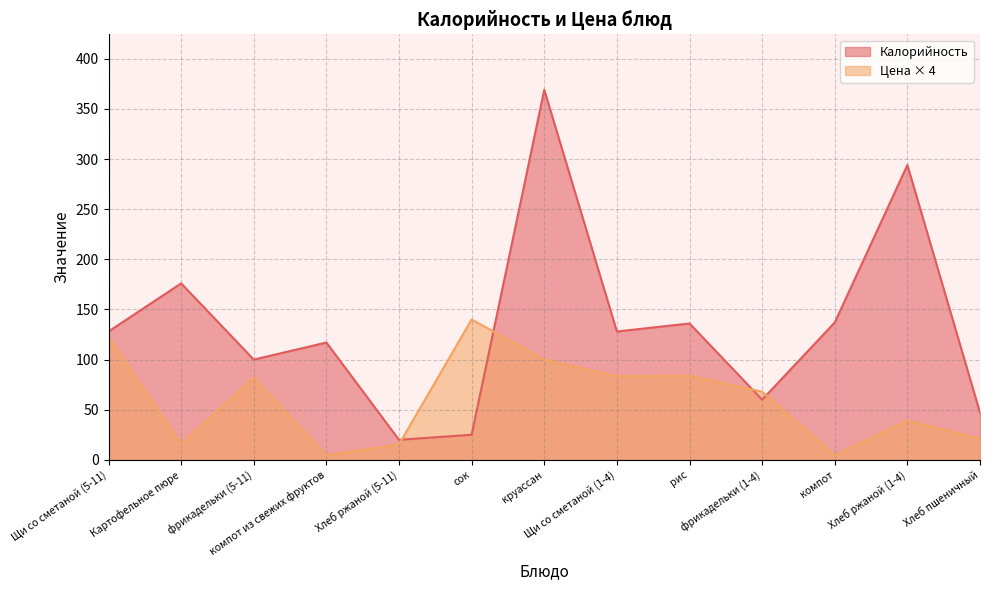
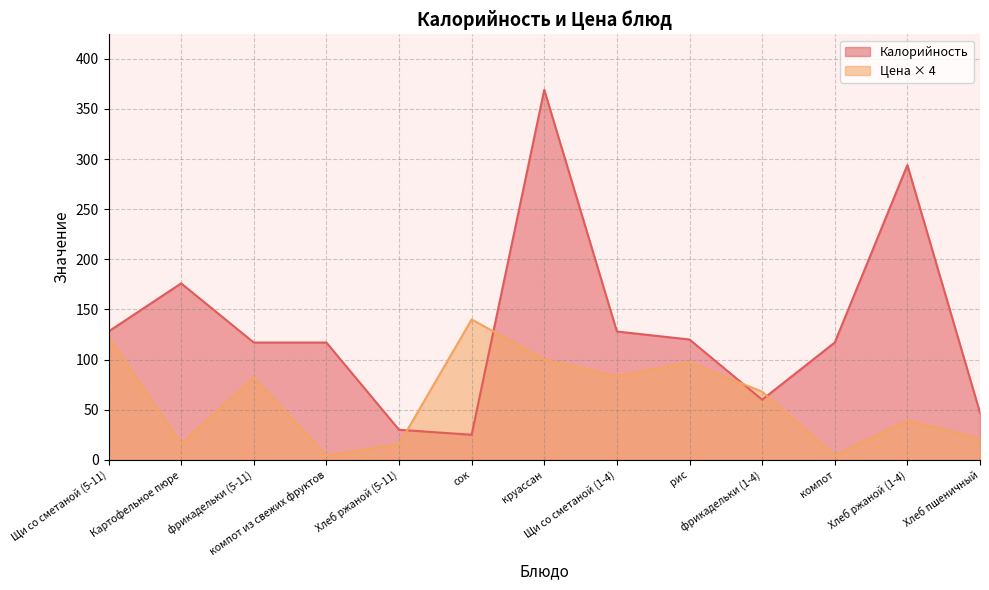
Калорийность, фрикадельки (5-11): 100 -> 117
Калорийность, Хлеб ржаной (5-11): 20 -> 30
Калорийность, рис: 136 -> 120
Цена × 4, рис: 84 -> 97
Калорийность, компот: 137 -> 117
